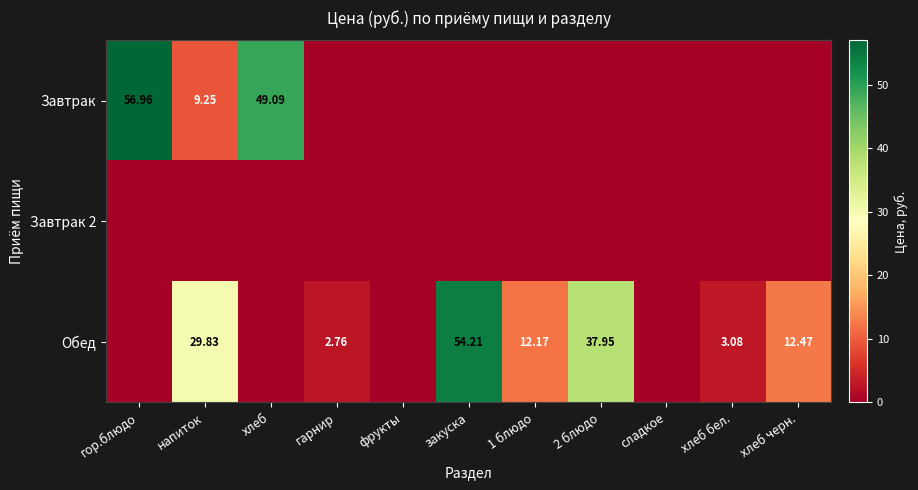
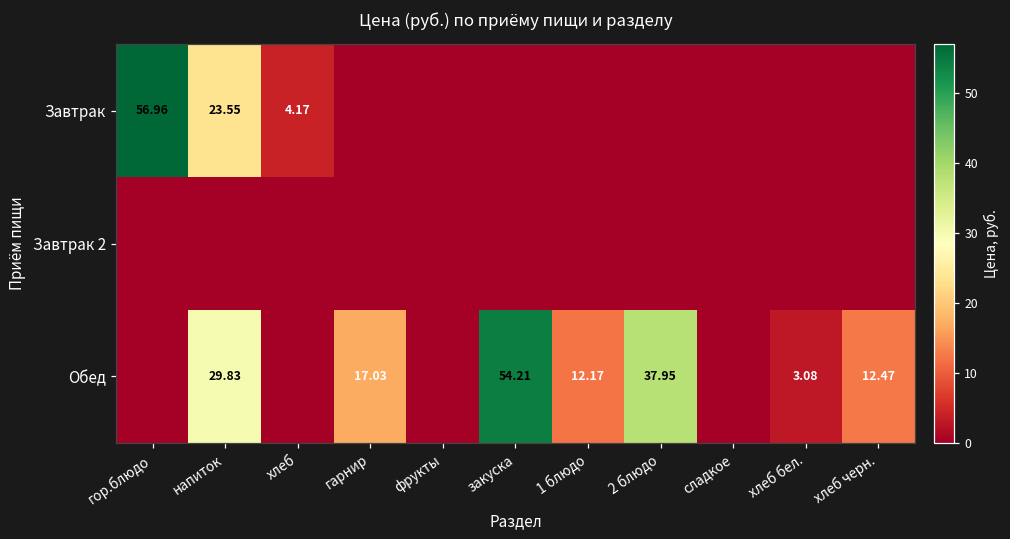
Завтрак, напиток: 9.25 -> 23.55
Завтрак, хлеб: 49.09 -> 4.17
Обед, гарнир: 2.76 -> 17.03
